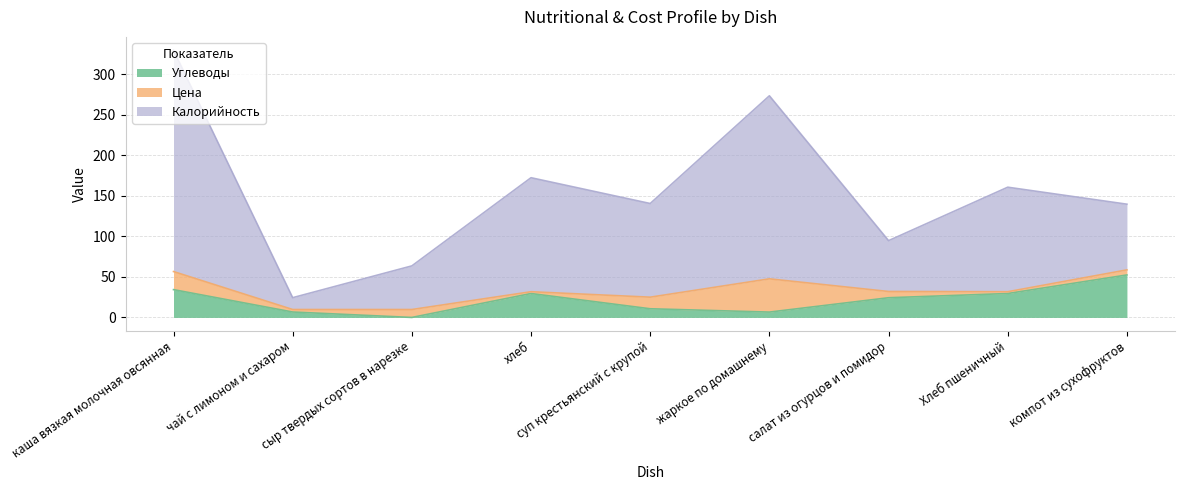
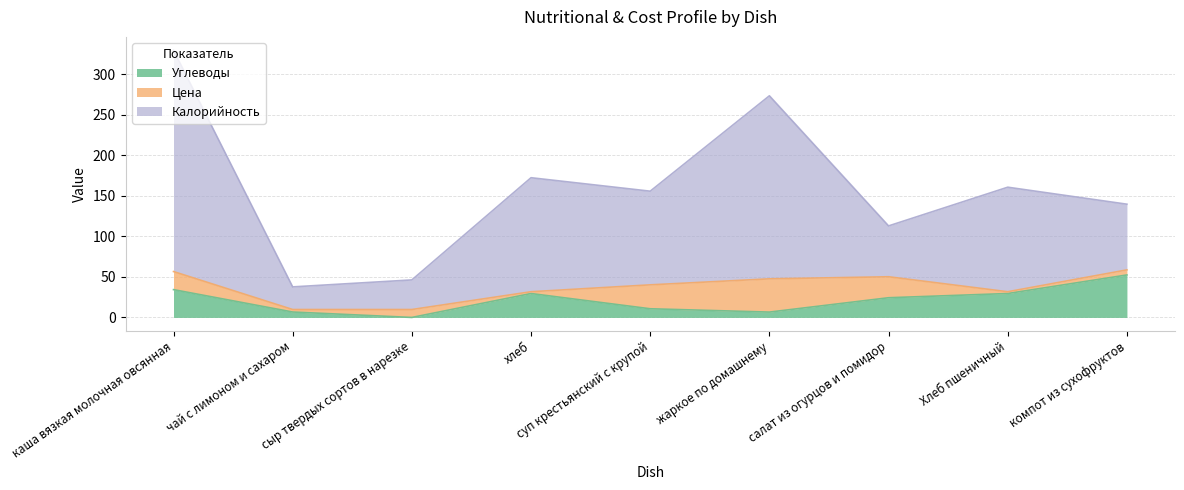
Калорийность, чай с лимоном и сахаром: 10 -> 30
Калорийность, сыр твердых сортов в нарезке: 50 -> 40
Цена, суп крестьянский с крупой: 10 -> 30
Цена, салат из огурцов и помидор: 10 -> 30
